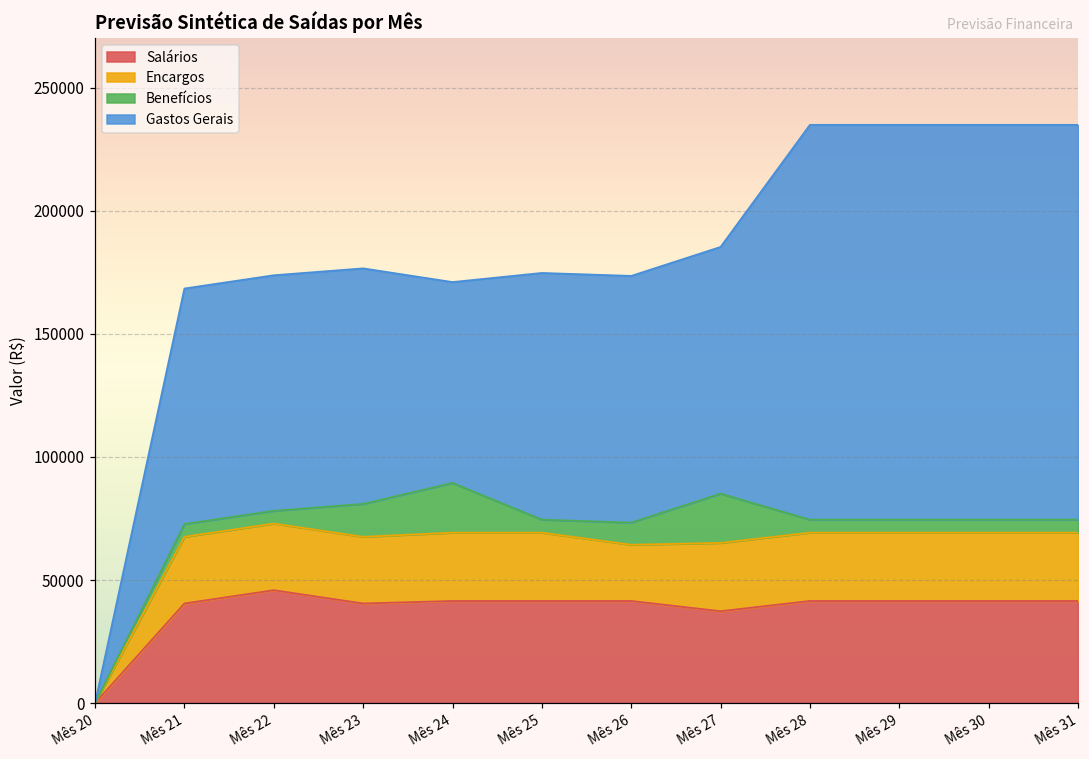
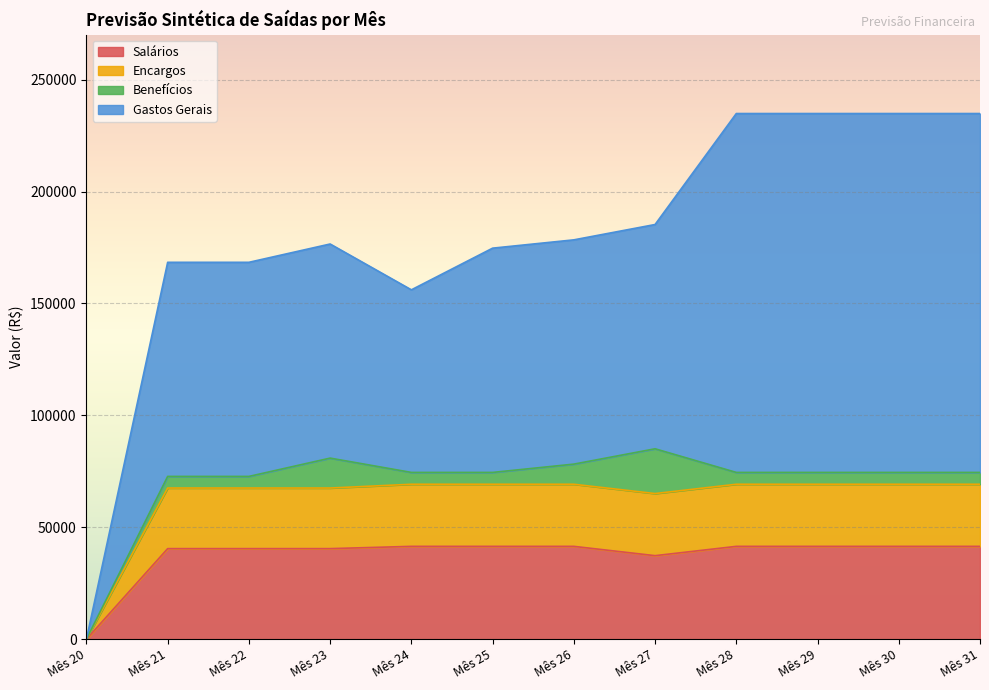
Salários, Mês 22: 46000 -> 40000
Benefícios, Mês 24: 20000 -> 5000
Encargos, Mês 26: 23000 -> 28000
